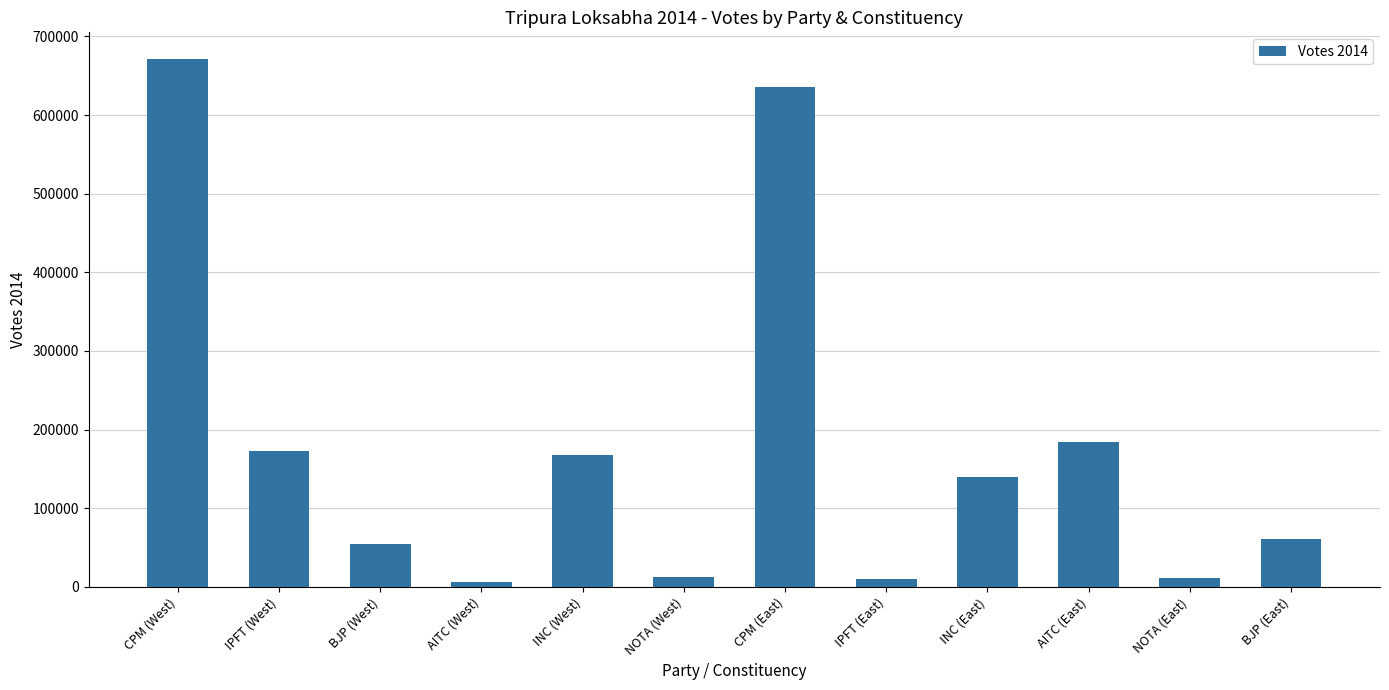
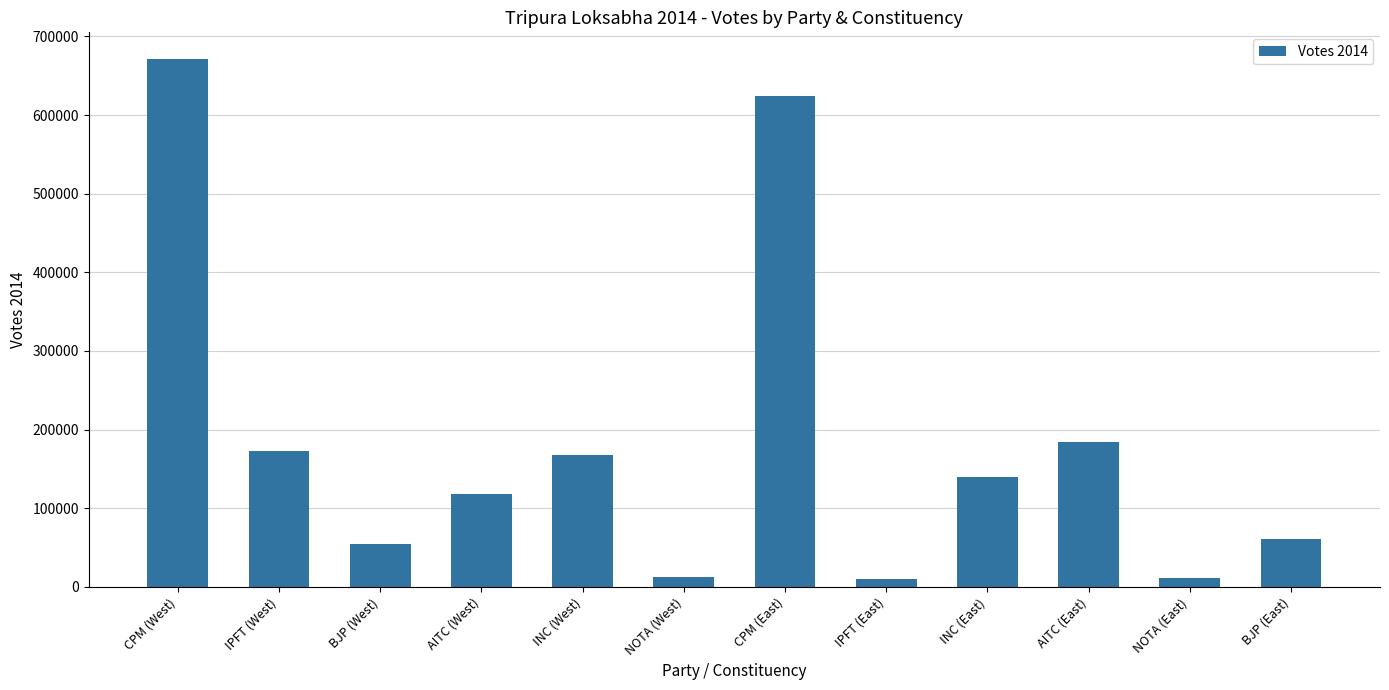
AITC (West): 10000 -> 120000
CPM (East): 640000 -> 620000
